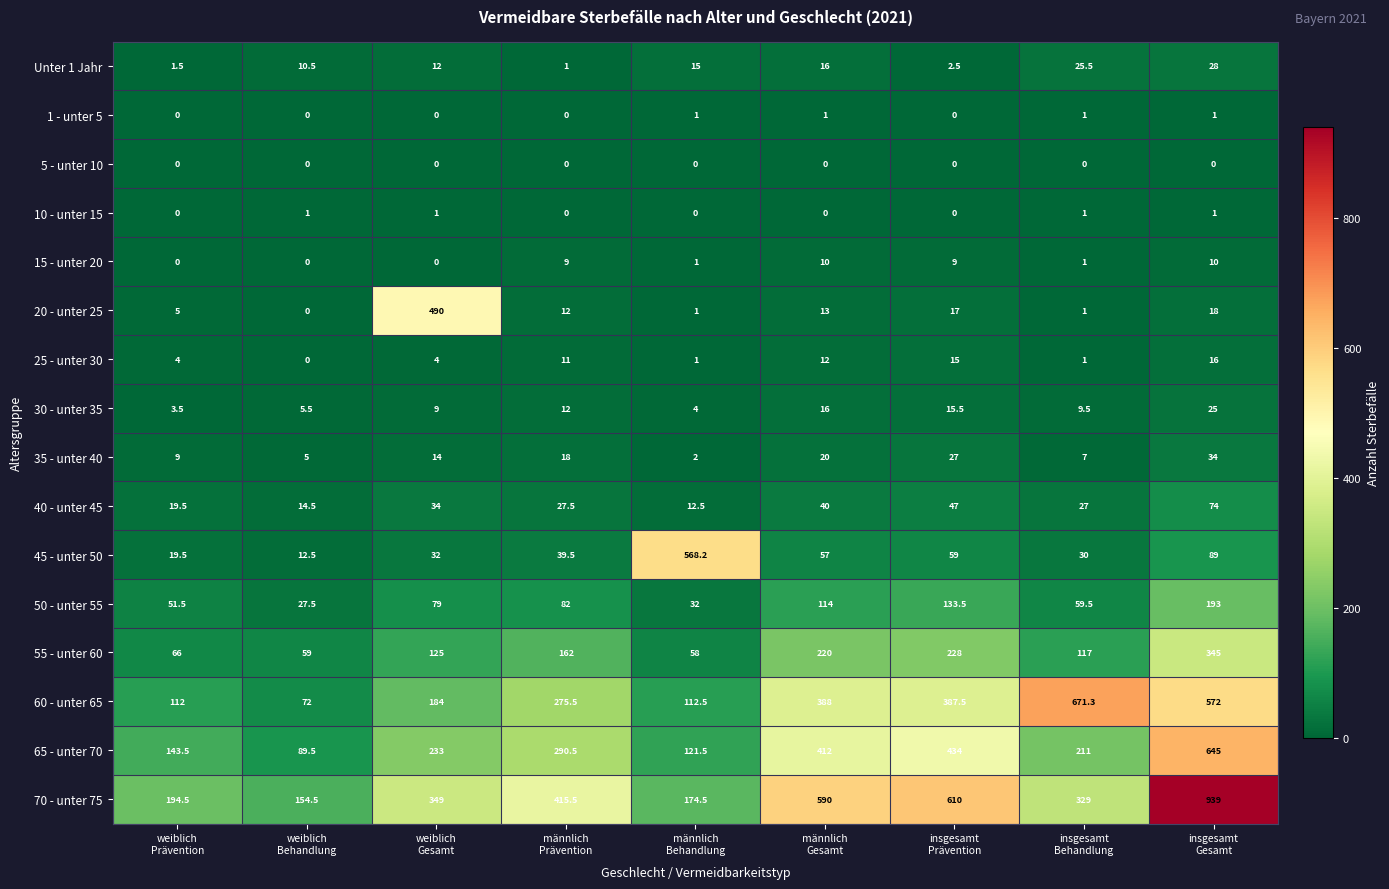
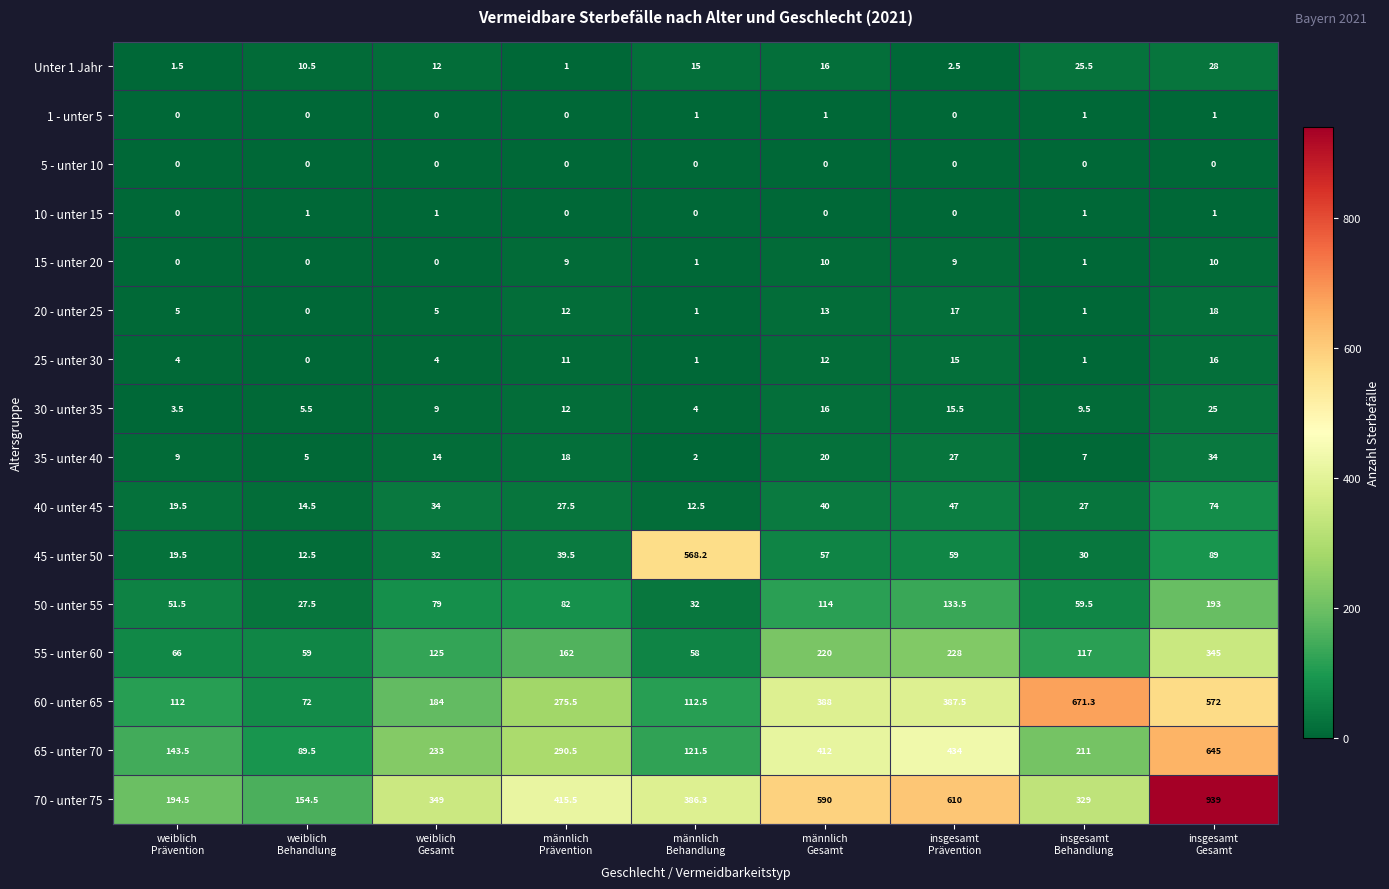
20 - unter 25, weiblich Gesamt: 490 -> 5
70 - unter 75, männlich Behandlung: 174.5 -> 386.3
